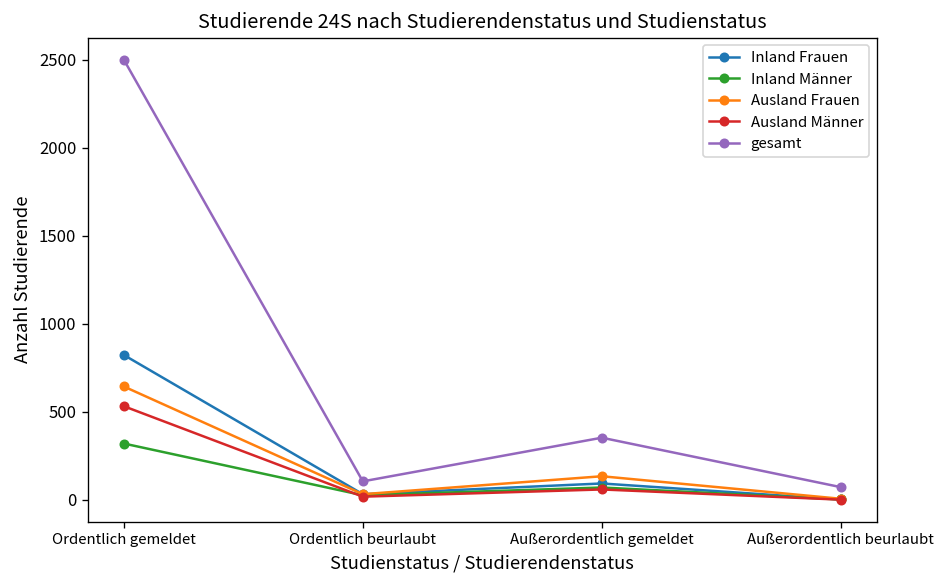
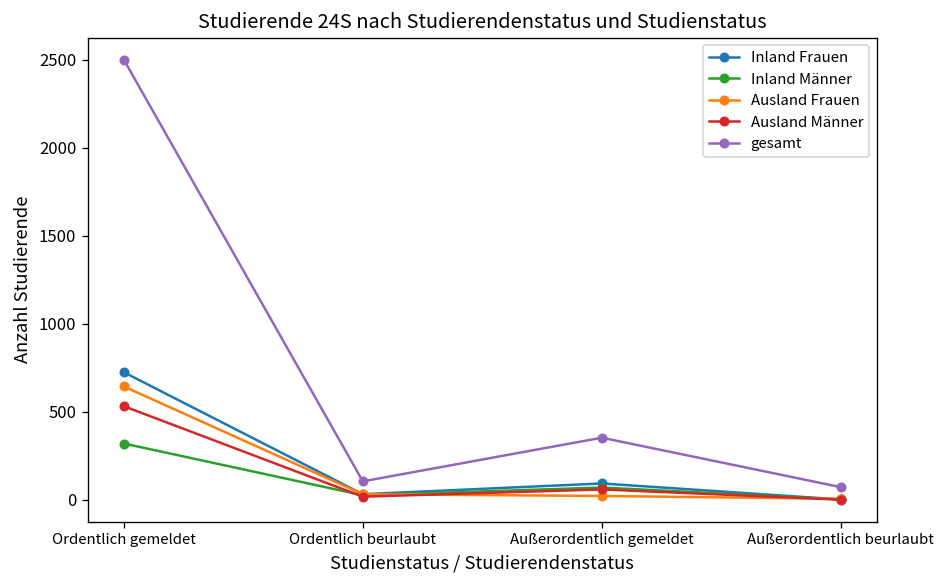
Inland Frauen, Ordentlich gemeldet: 820 -> 720
Ausland Frauen, Außerordentlich gemeldet: 130 -> 20
